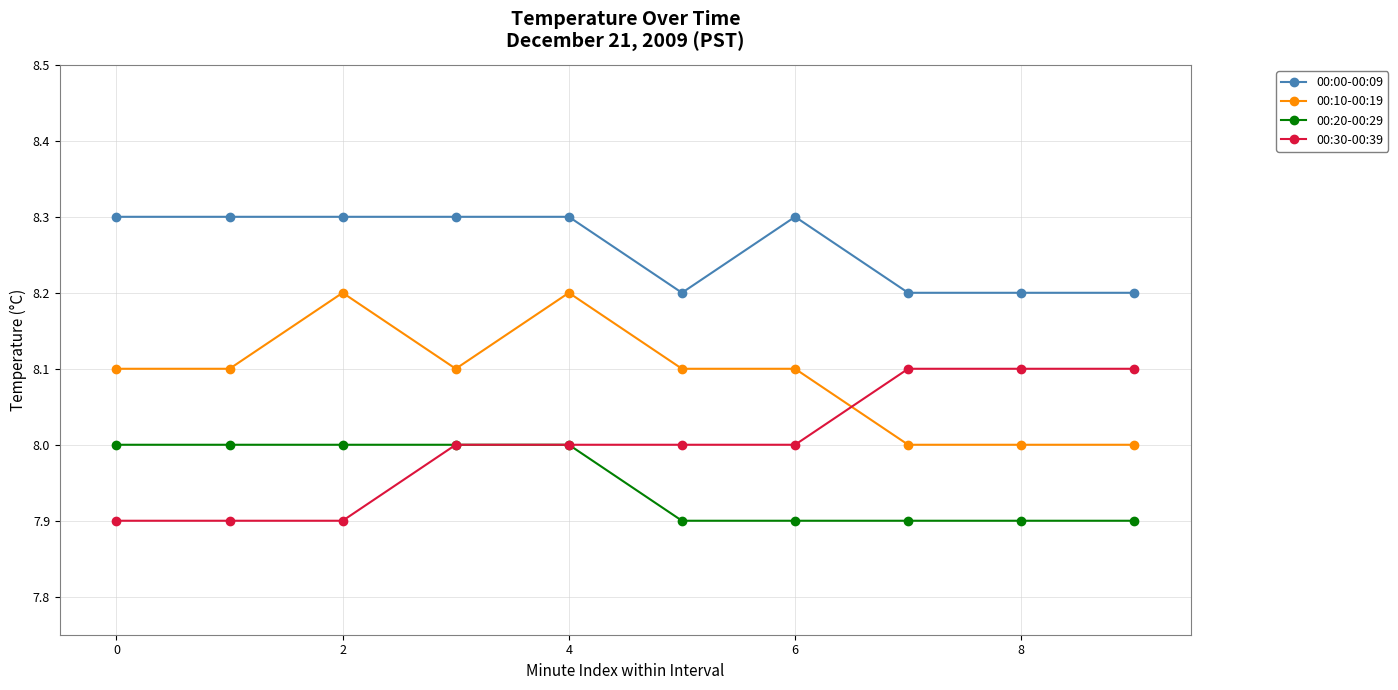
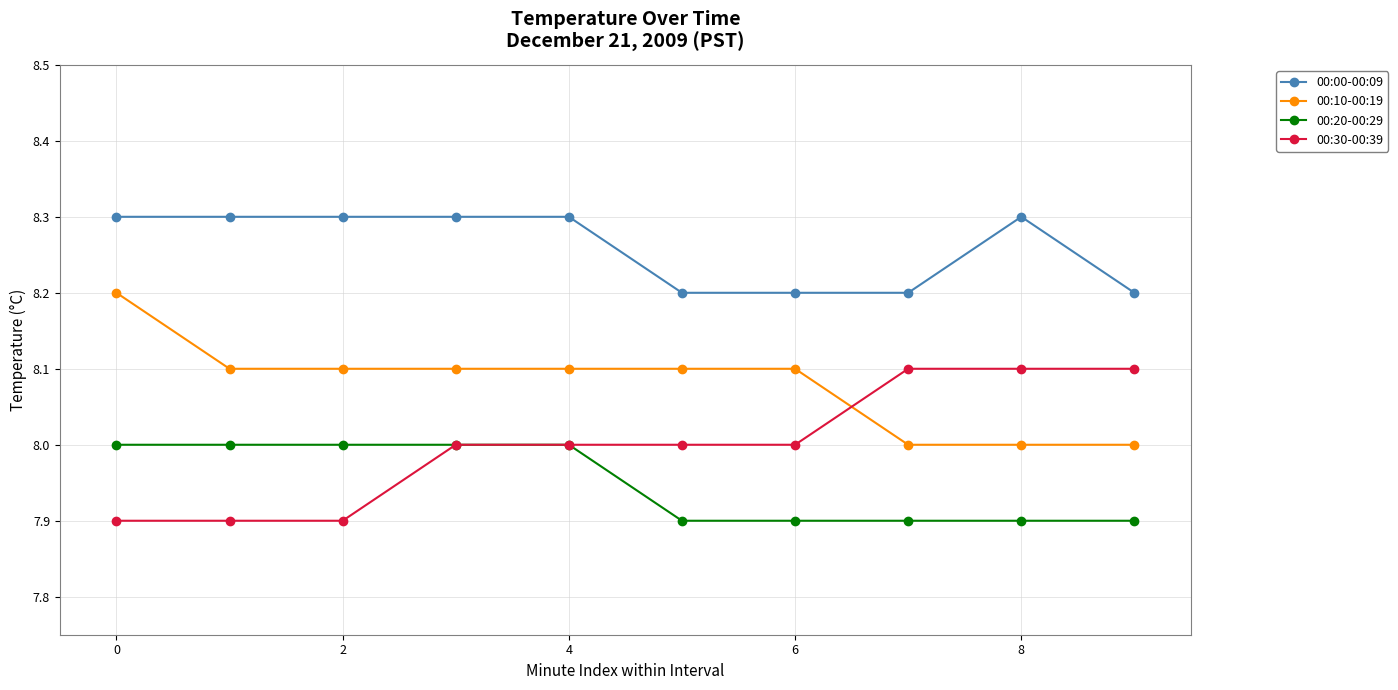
00:10-00:19, 0: 8.1 -> 8.2
00:10-00:19, 2: 8.2 -> 8.1
00:10-00:19, 4: 8.2 -> 8.1
00:00-00:09, 6: 8.3 -> 8.2
00:00-00:09, 8: 8.2 -> 8.3
